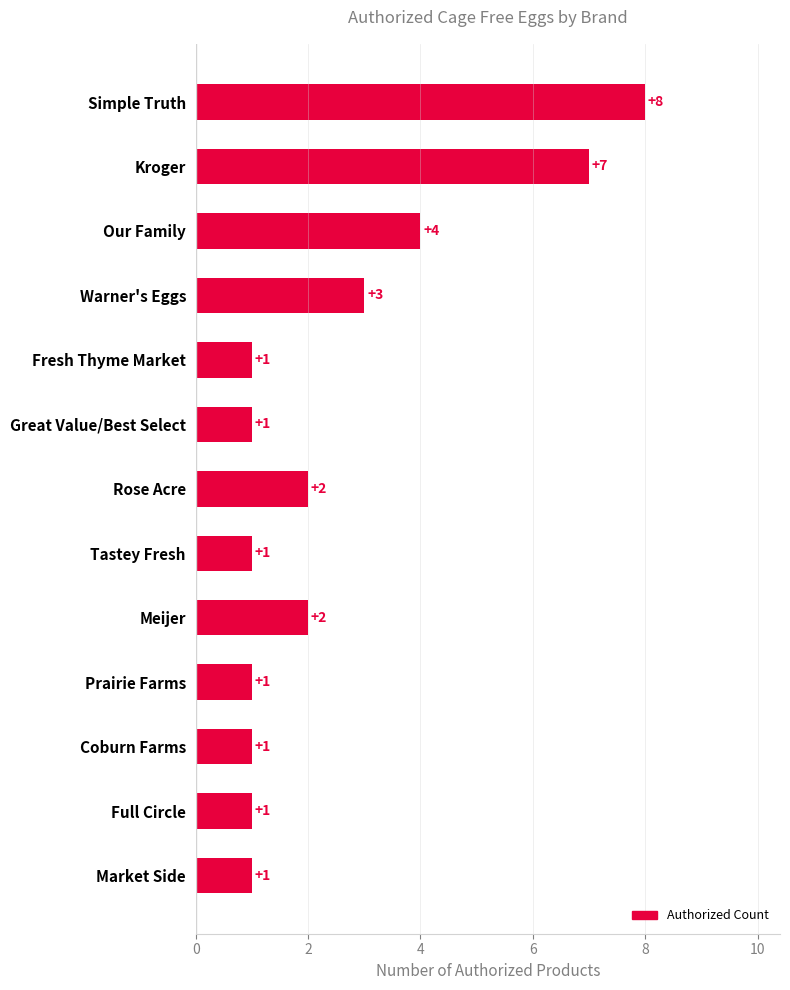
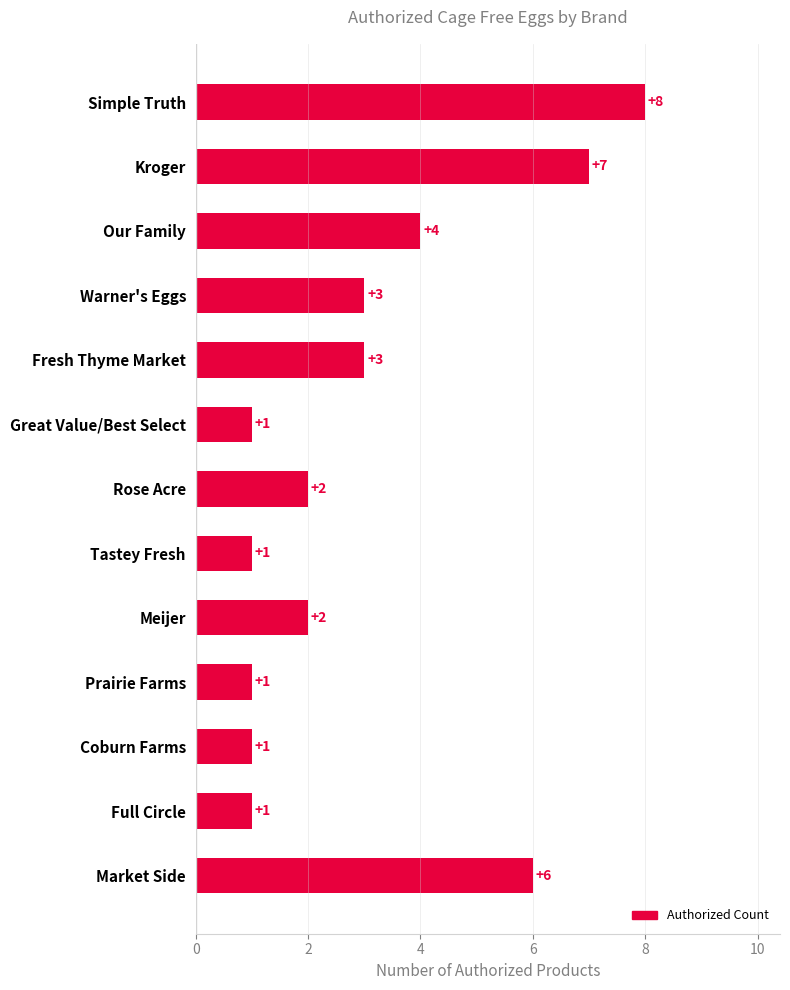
Fresh Thyme Market: +1 -> +3
Market Side: +1 -> +6
